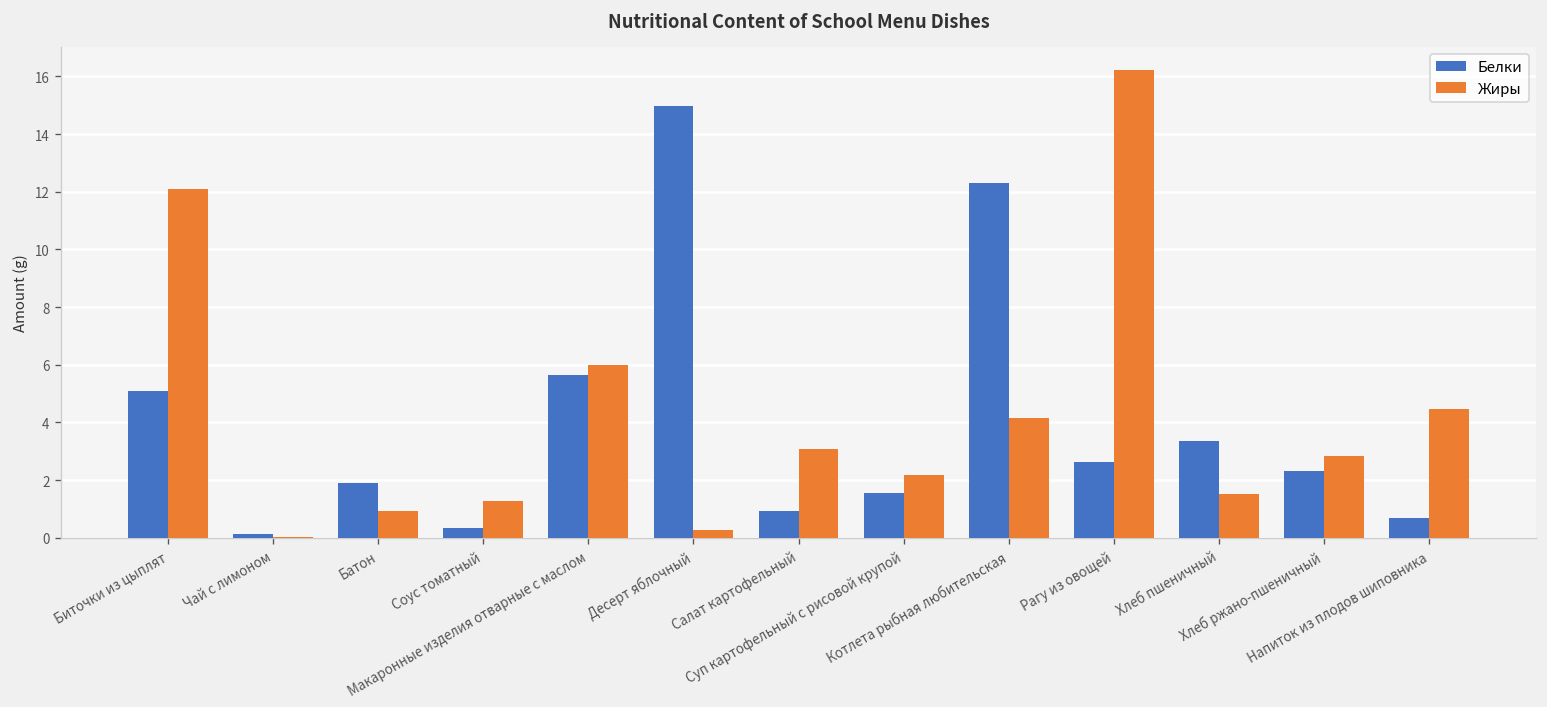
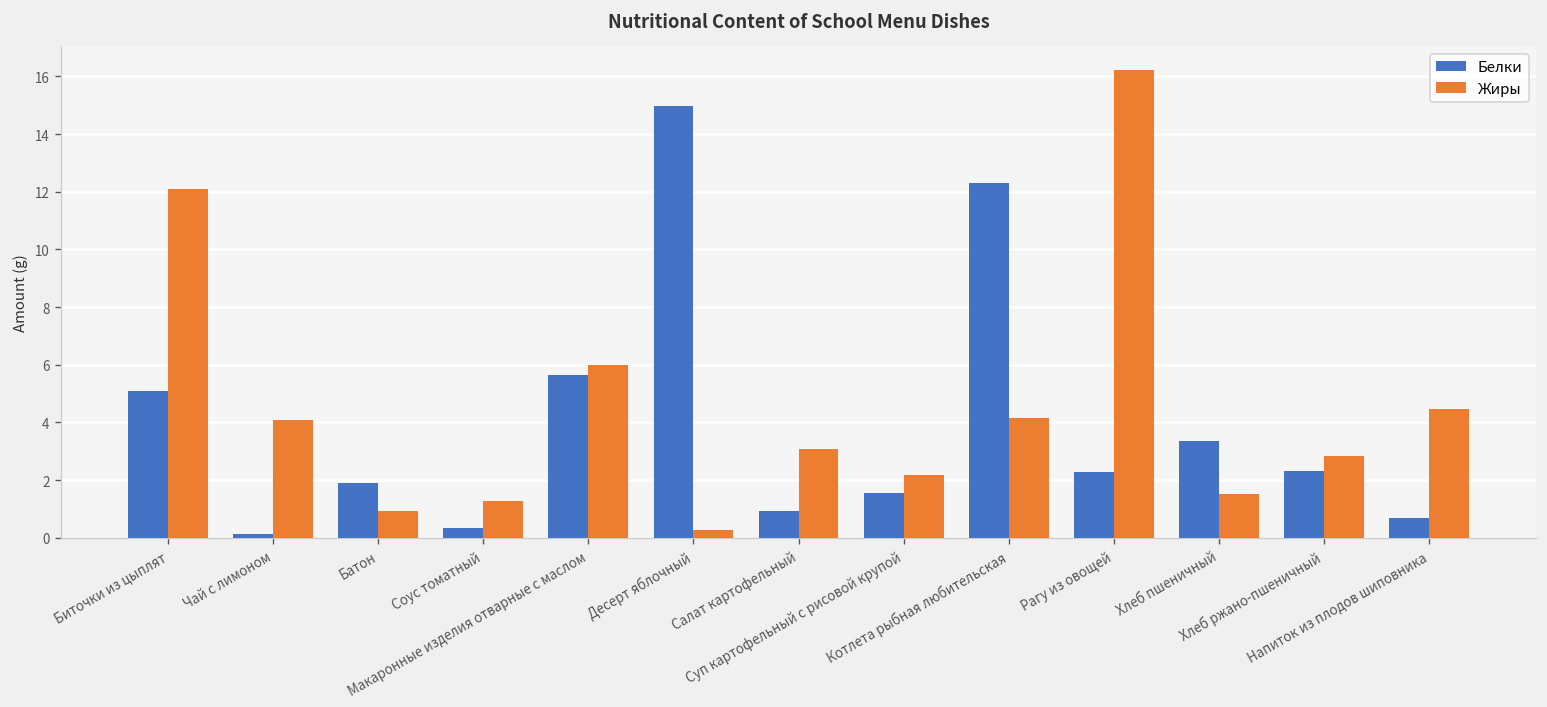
Жиры, Чай с лимоном: 0.0 -> 4.1
Белки, Рагу из овощей: 2.6 -> 2.3
